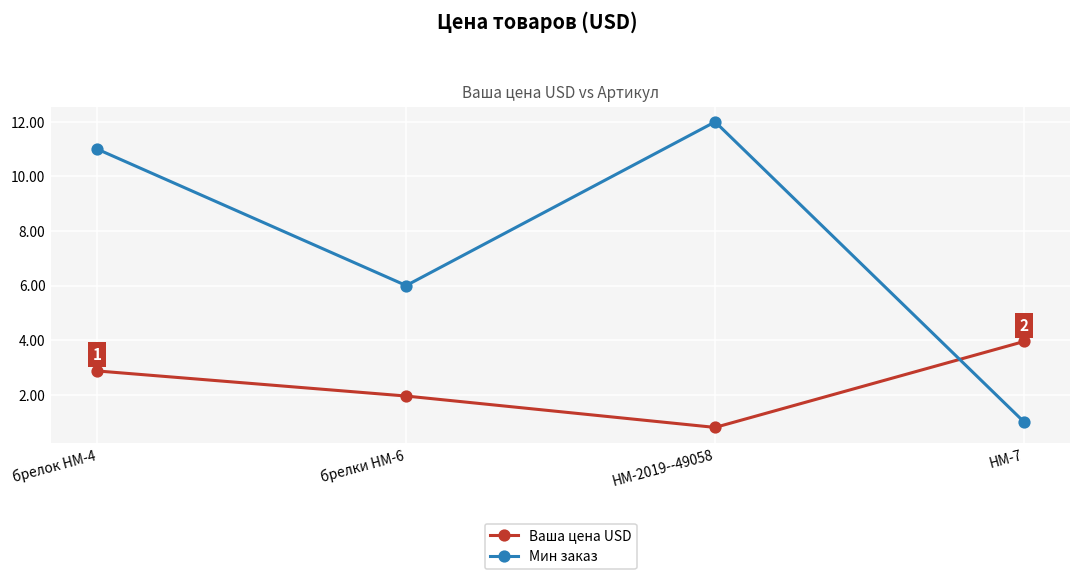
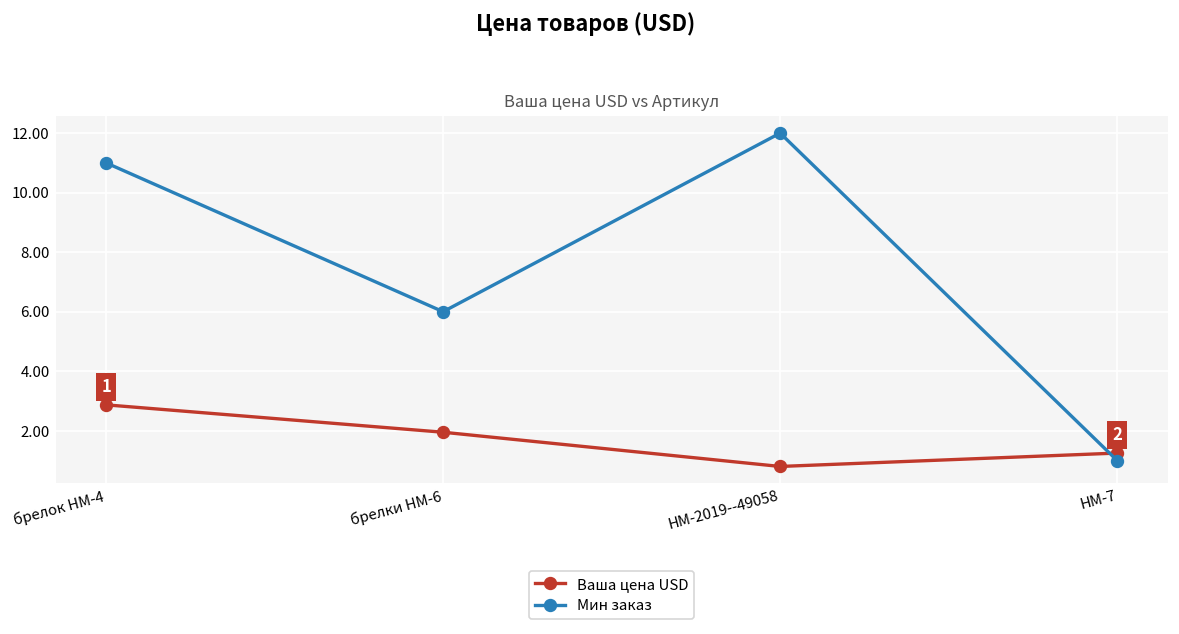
Ваша цена USD, HM-7: 4.0 -> 1.3
